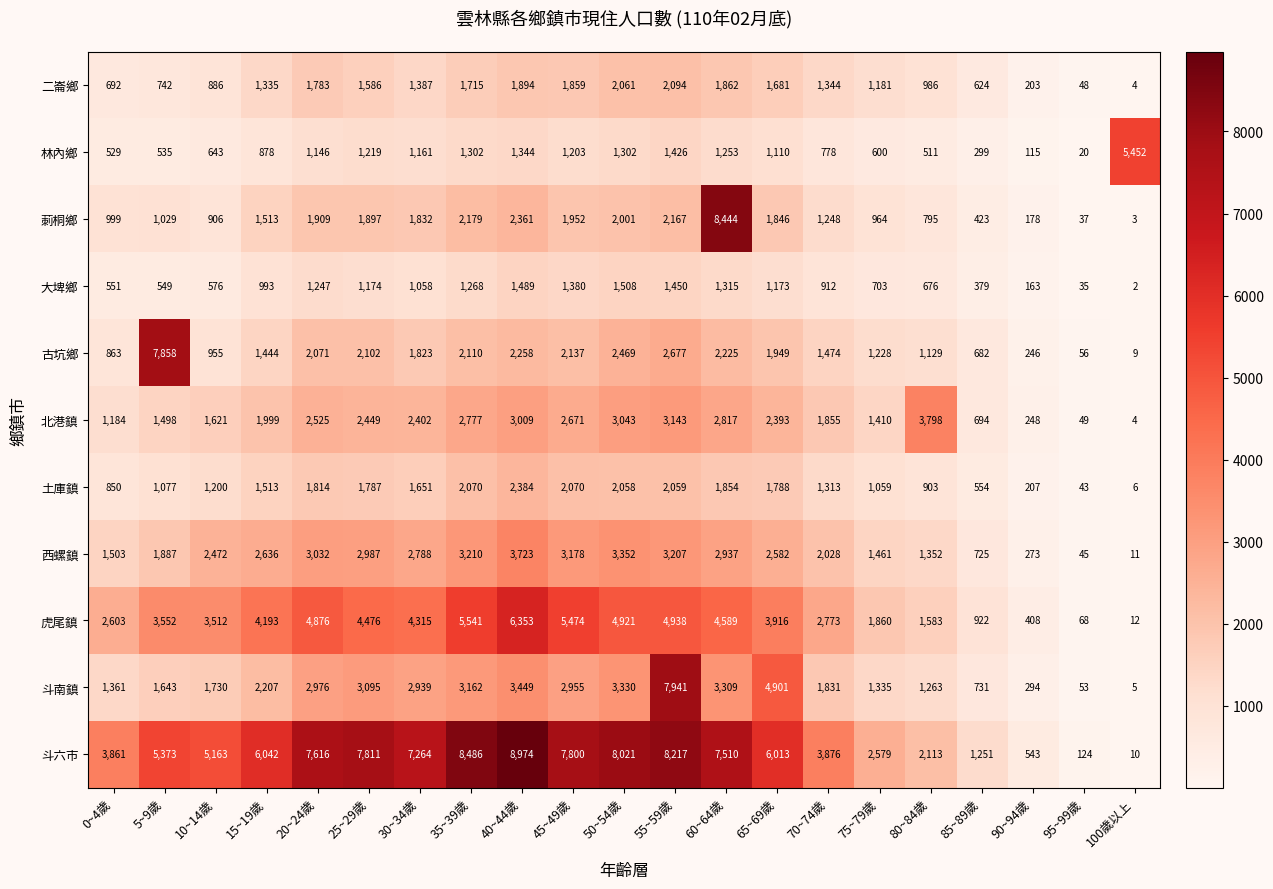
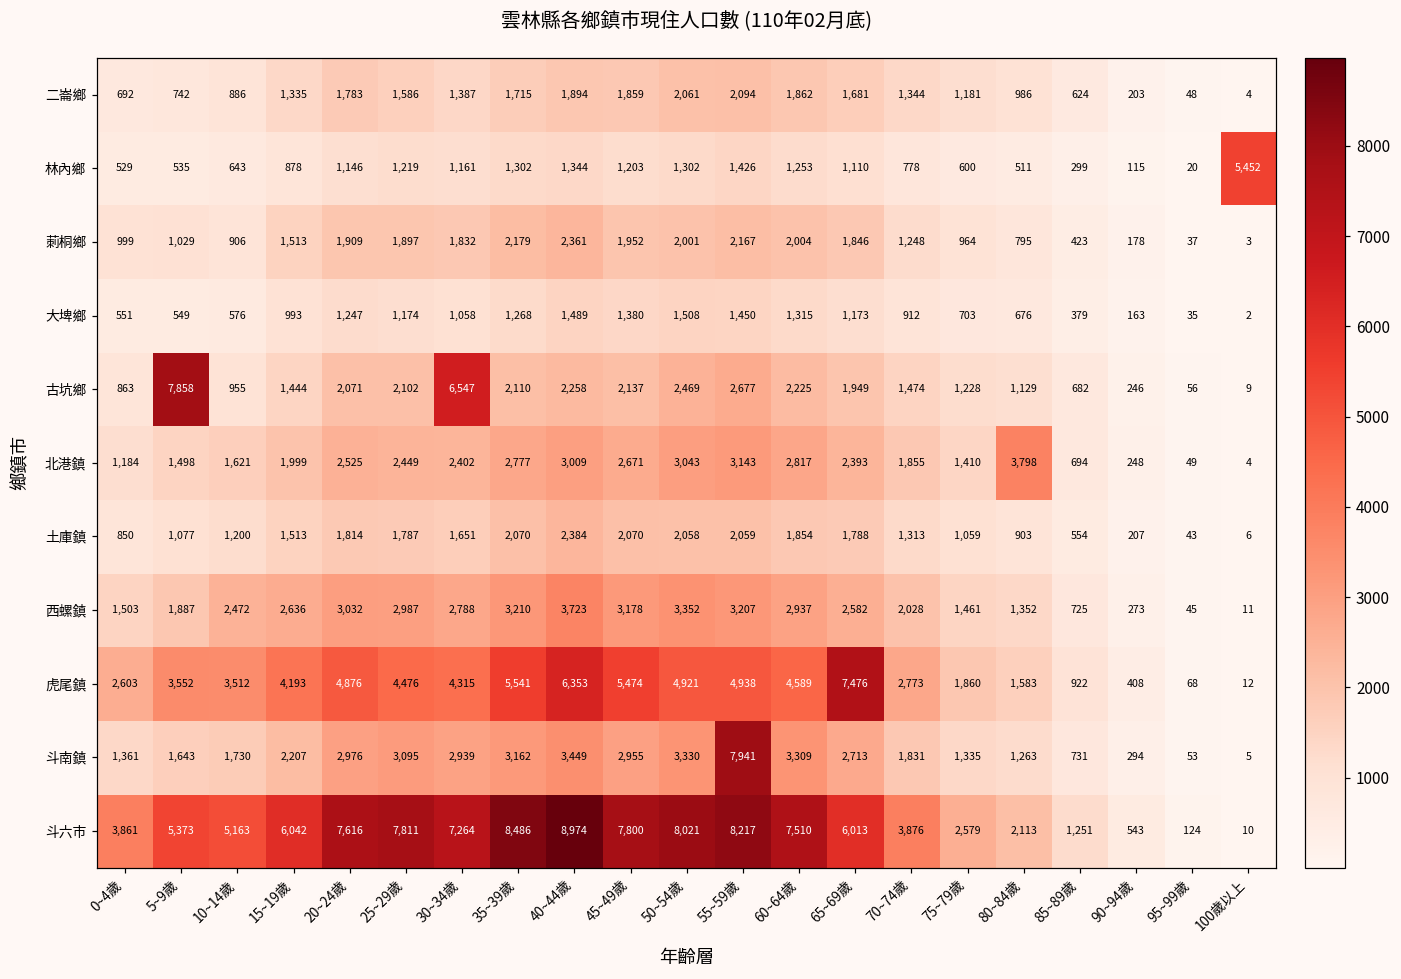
莿桐鄉, 60~64歲: 8,444 -> 2,004
古坑鄉, 30~34歲: 1,823 -> 6,547
虎尾鎮, 65~69歲: 3,916 -> 7,476
斗南鎮, 65~69歲: 4,901 -> 2,713
